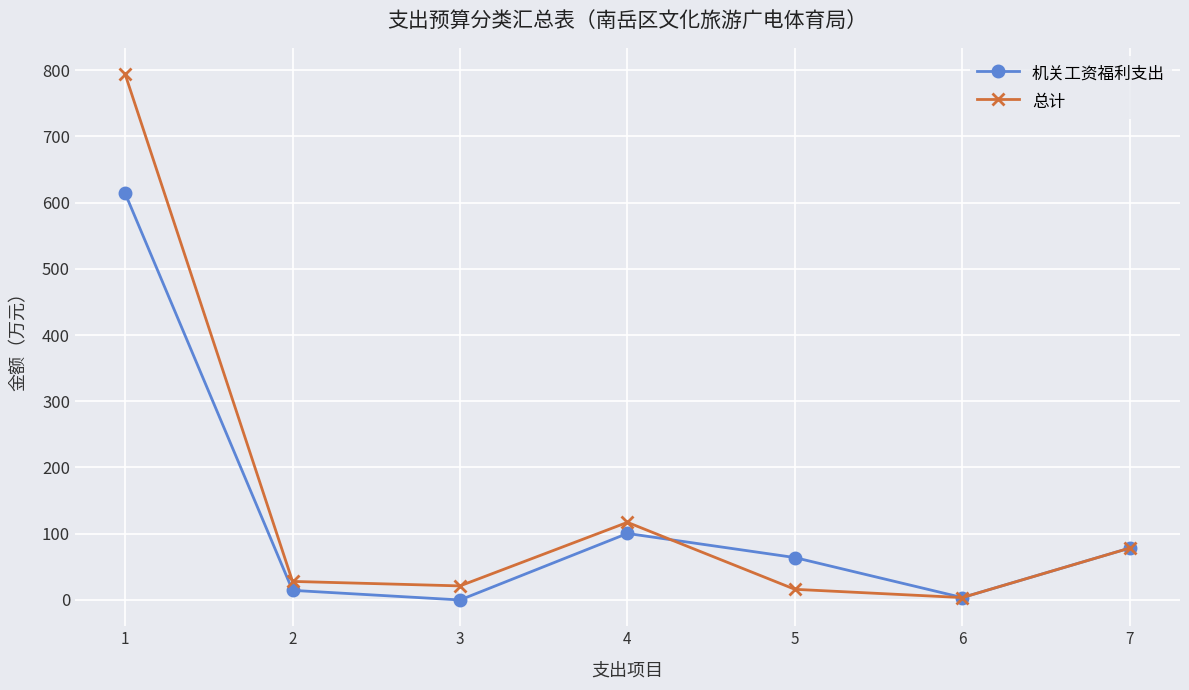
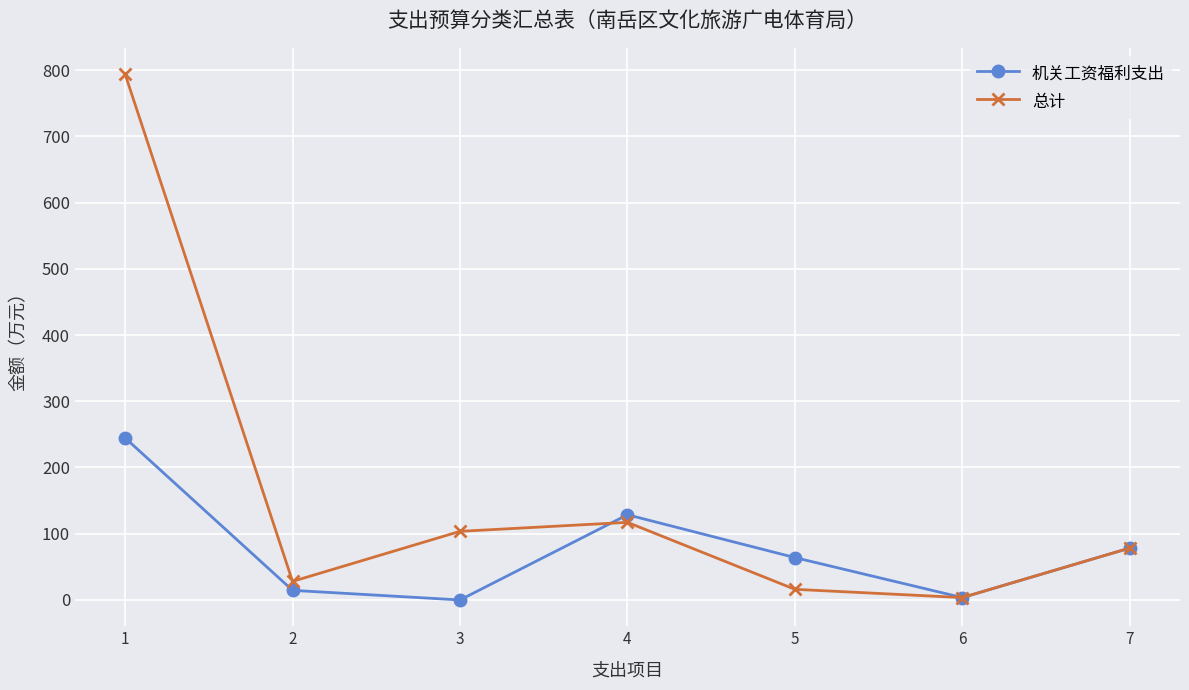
机关工资福利支出, 1: 610 -> 240
总计, 3: 20 -> 100
机关工资福利支出, 4: 100 -> 130
